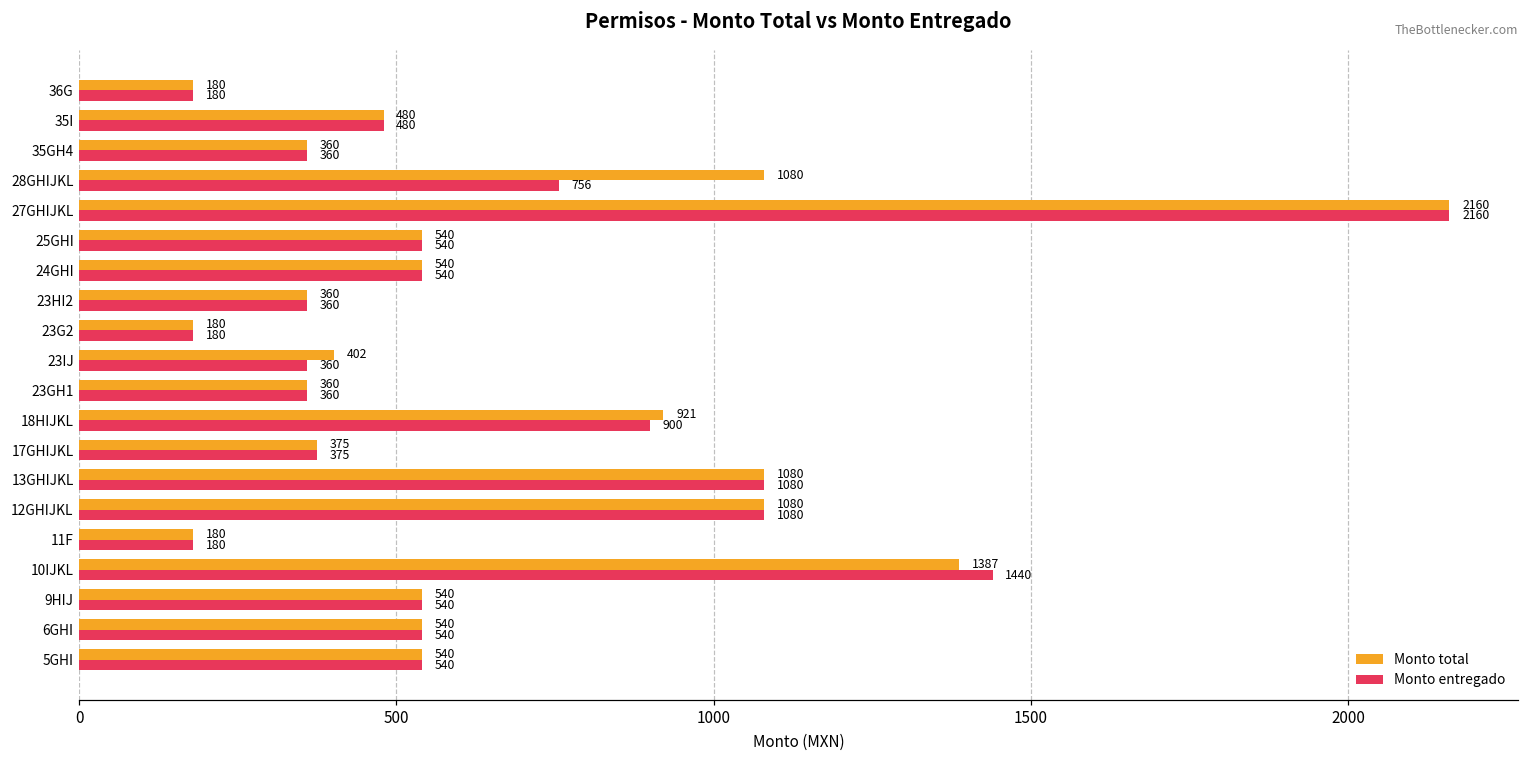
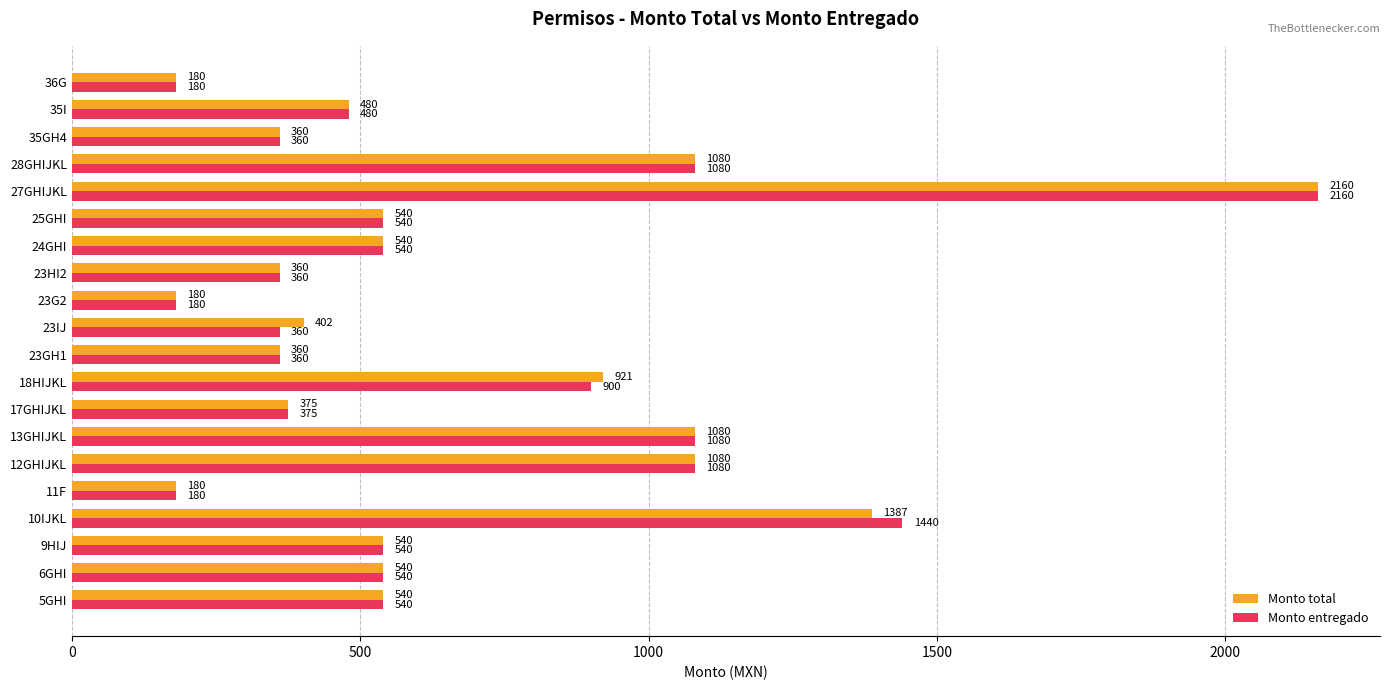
Monto entregado, 28GHIJKL: 756 -> 1080
